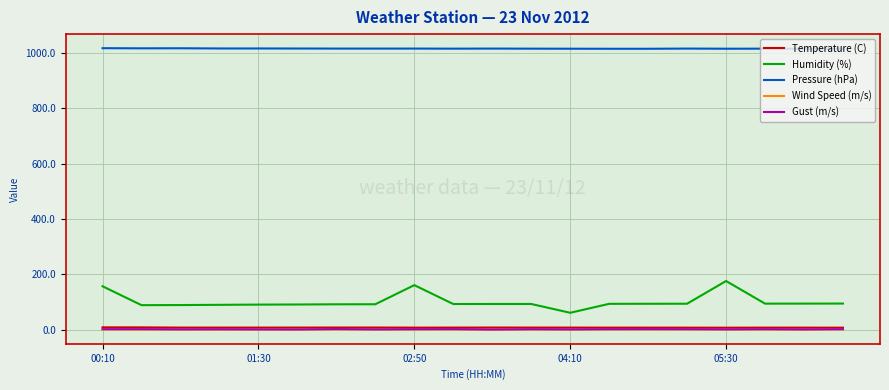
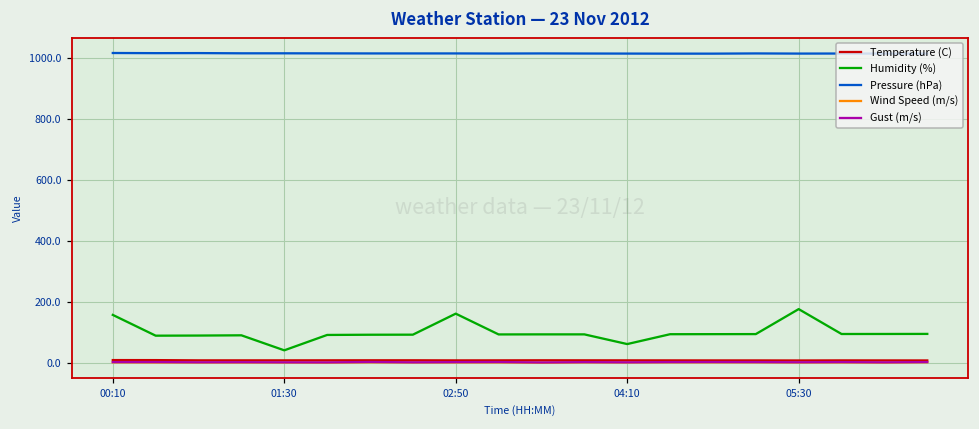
Humidity (%), 01:30: 90 -> 40
